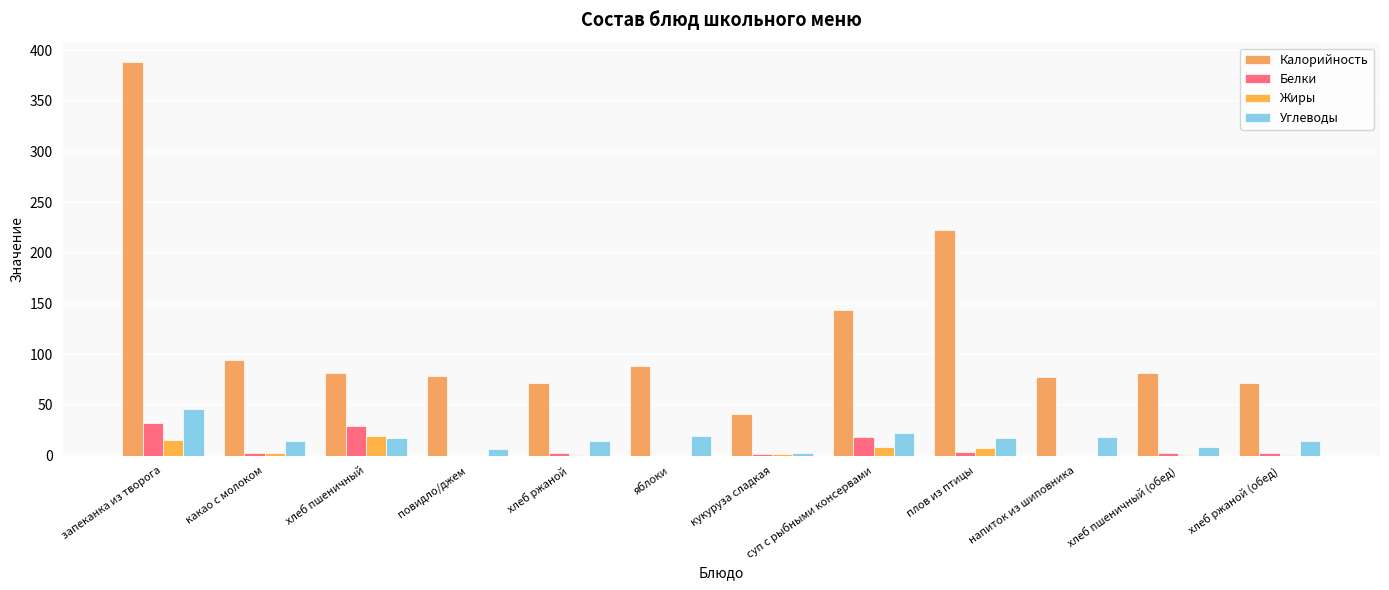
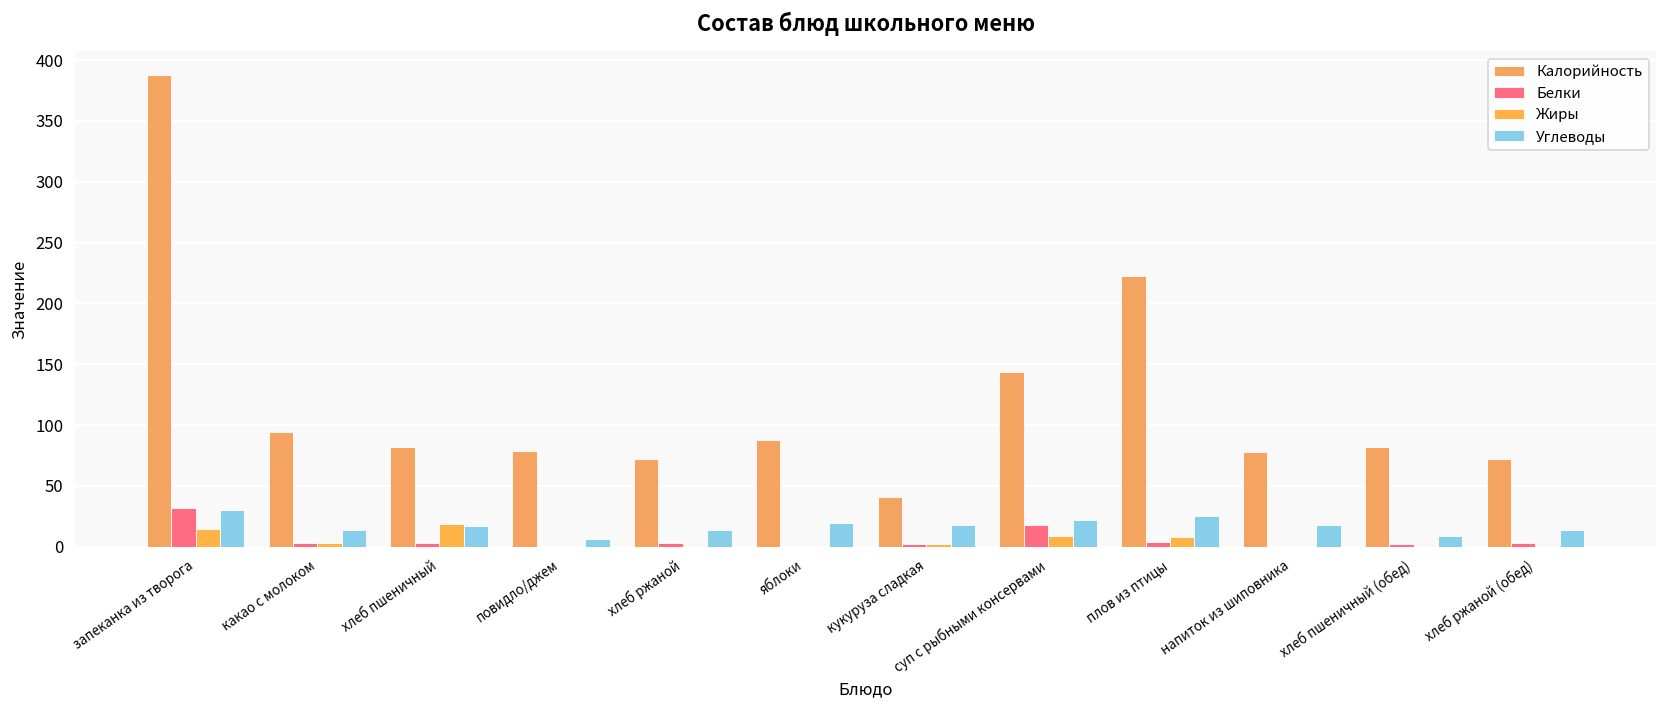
Углеводы, запеканка из творога: 46 -> 30
Белки, хлеб пшеничный: 29 -> 3
Углеводы, кукуруза сладкая: 3 -> 18
Углеводы, плов из птицы: 17 -> 25
